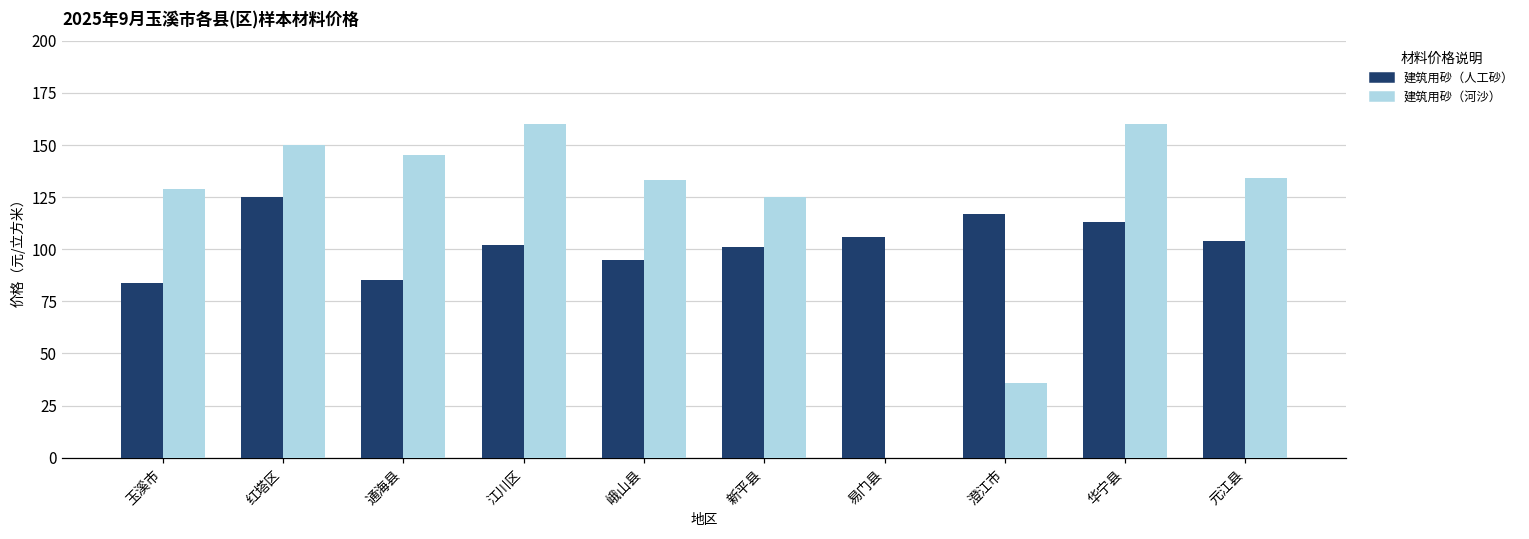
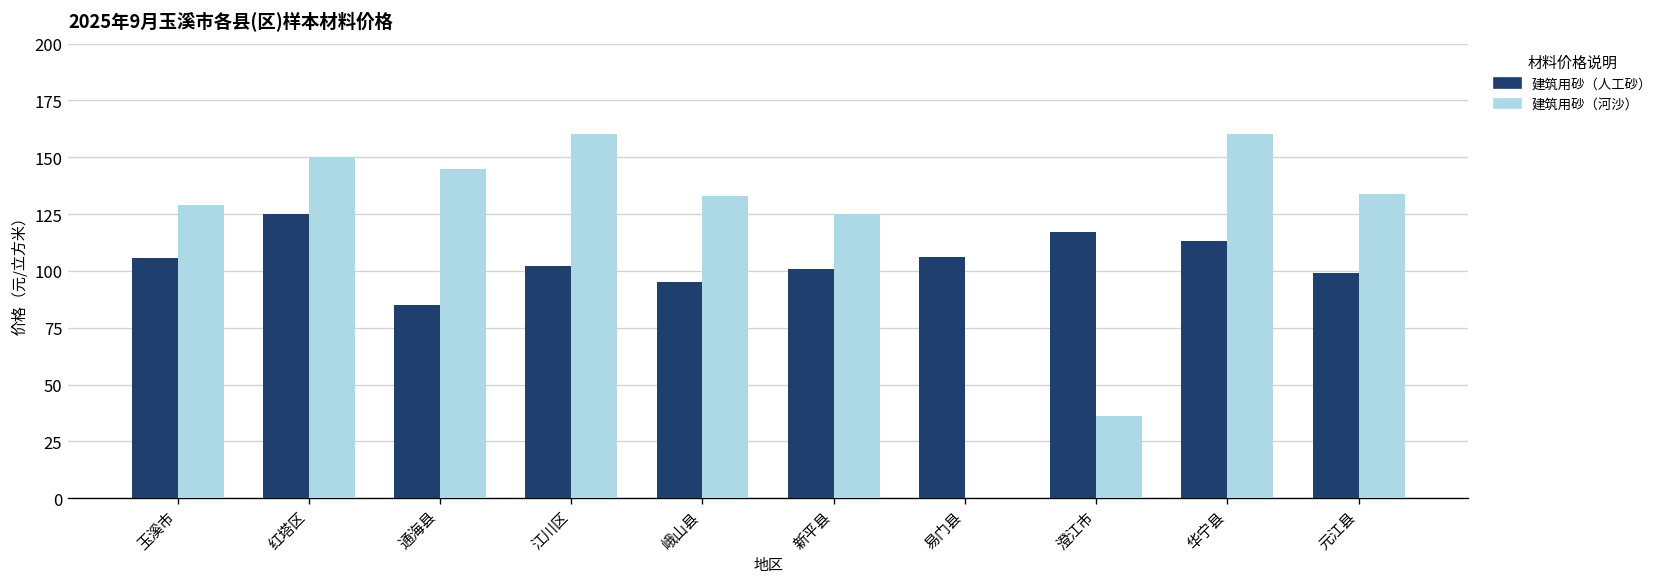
建筑用砂（人工砂）, 玉溪市: 84 -> 106
建筑用砂（人工砂）, 元江县: 104 -> 99
